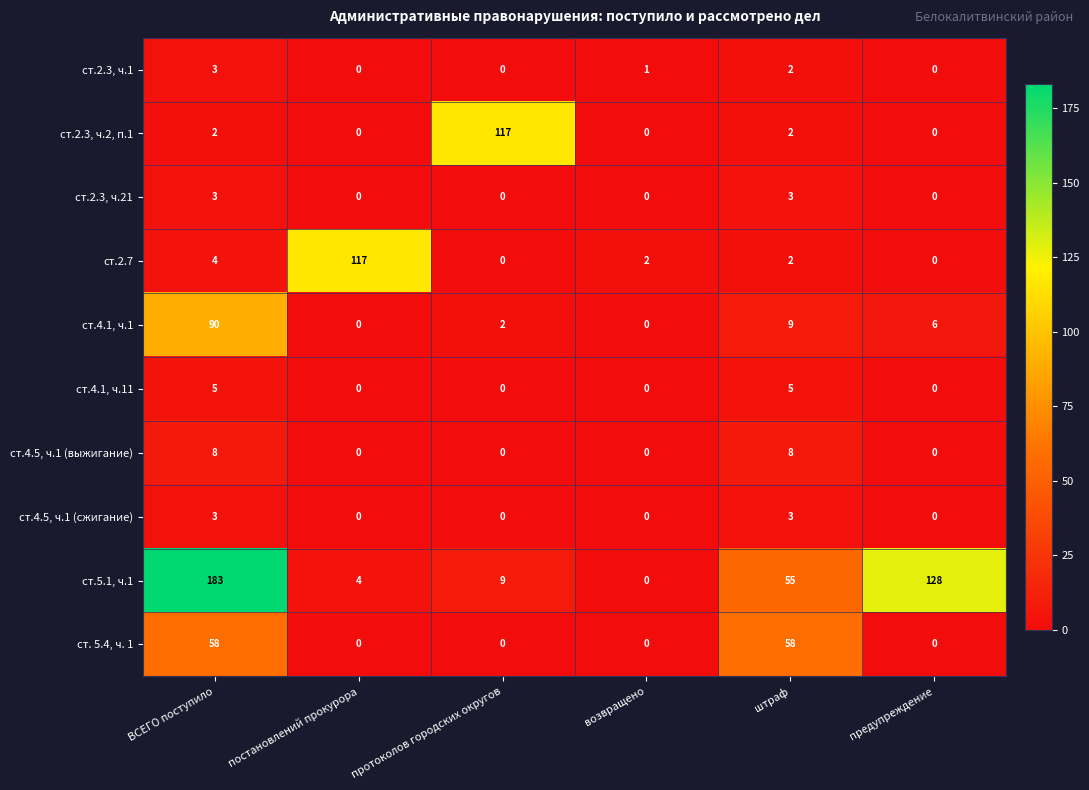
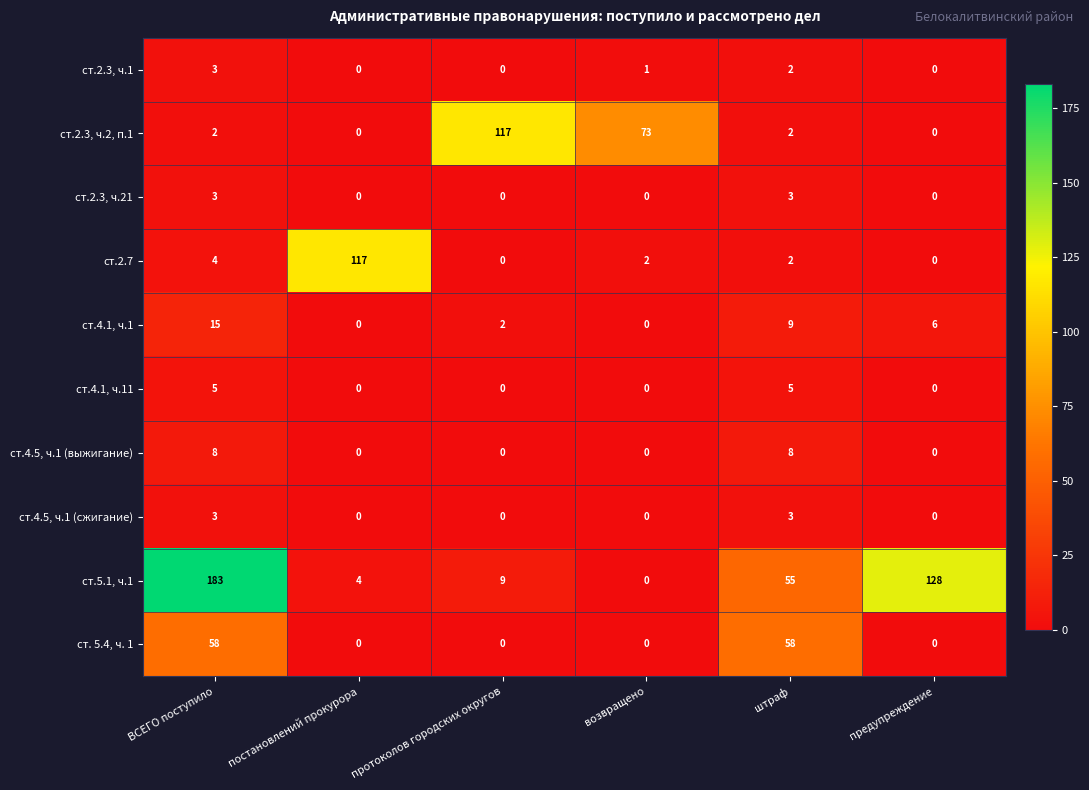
ст.2.3, ч.2, п.1, возвращено: 0 -> 73
ст.4.1, ч.1, ВСЕГО поступило: 90 -> 15
